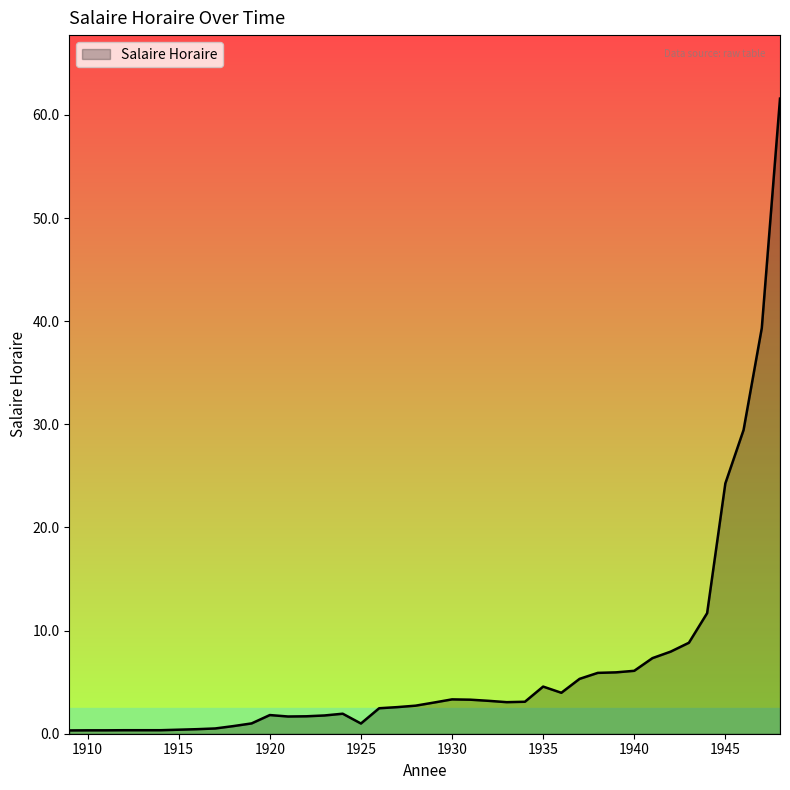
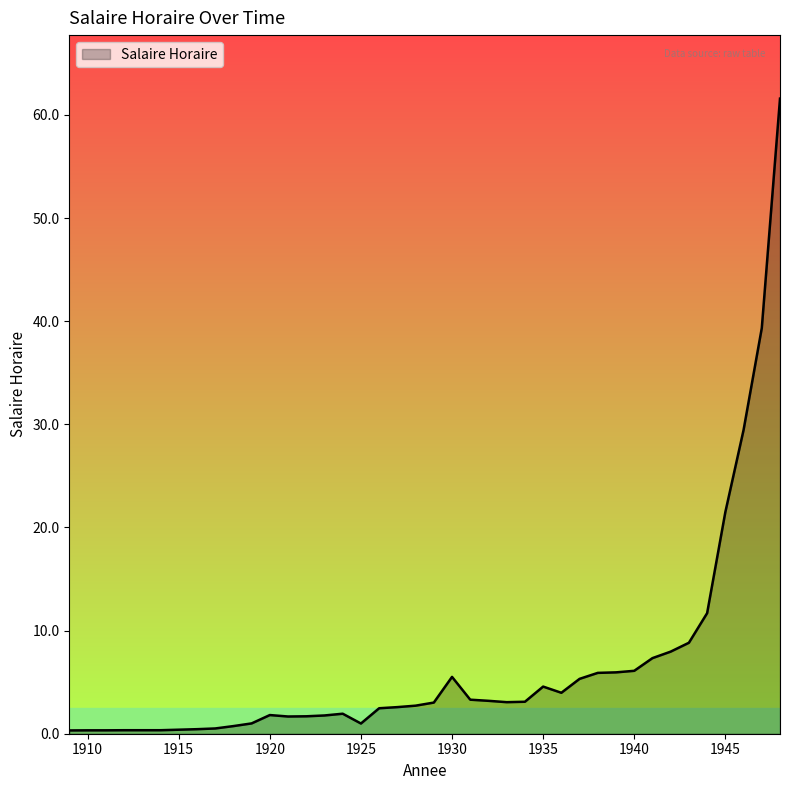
1930: 3.3 -> 5.5
1945: 24.3 -> 21.5
